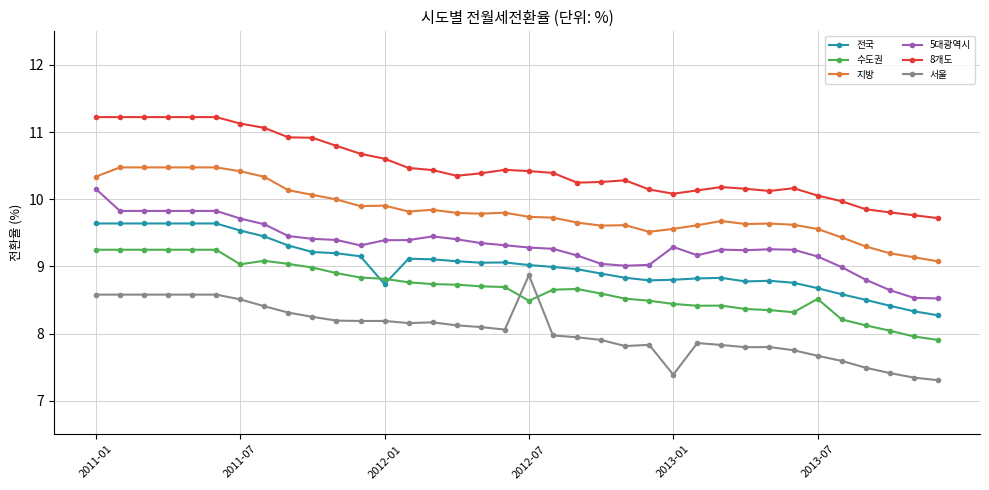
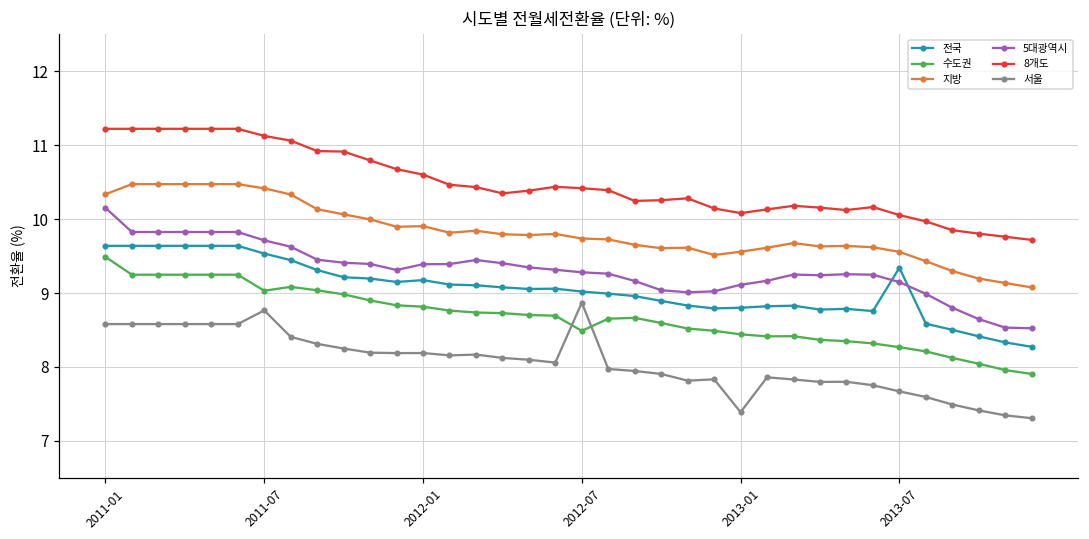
수도권, 2011-01: 9.2 -> 9.5
서울, 2011-07: 8.5 -> 8.8
전국, 2012-01: 8.7 -> 9.2
5대광역시, 2013-01: 9.3 -> 9.1
전국, 2013-07: 8.7 -> 9.3
수도권, 2013-07: 8.5 -> 8.3
